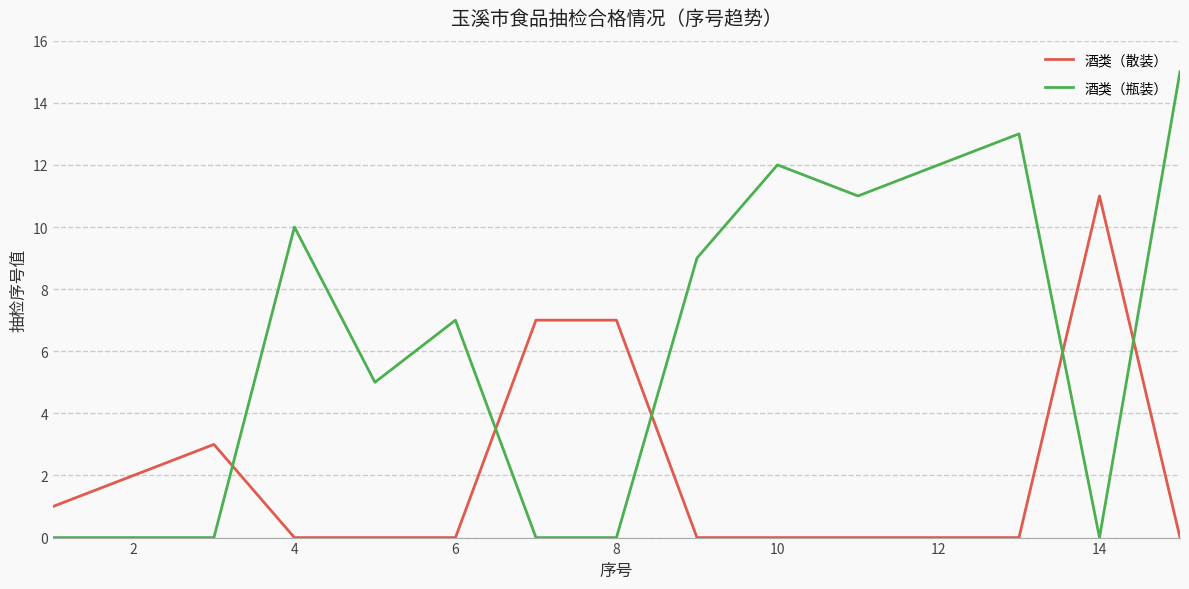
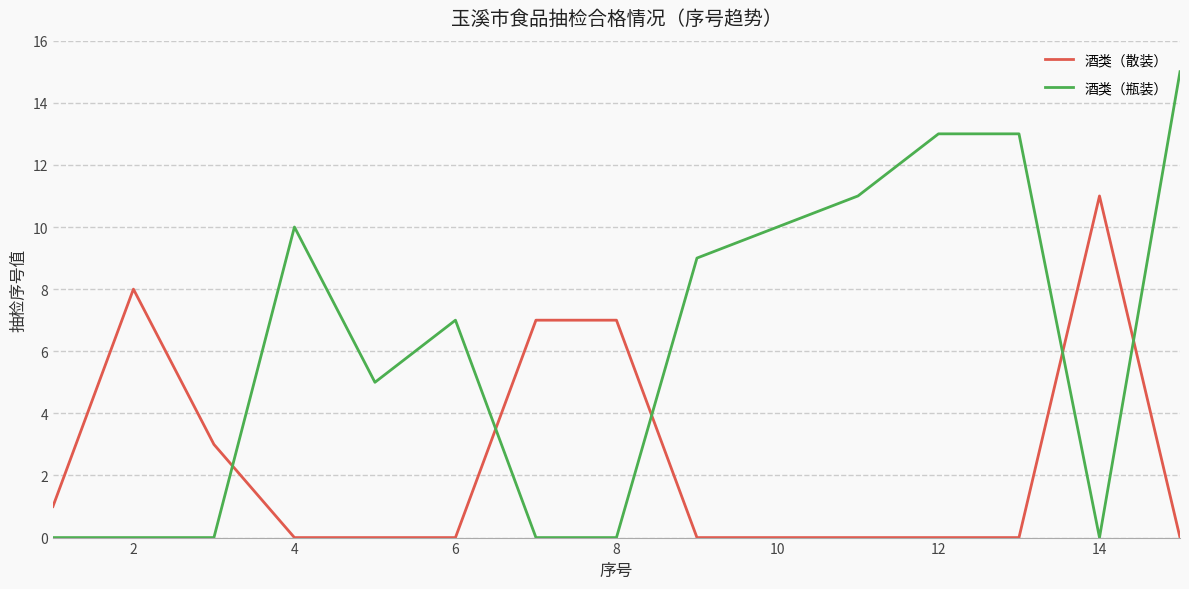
酒类（散装）, 2: 2 -> 8
酒类（瓶装）, 10: 12 -> 10
酒类（瓶装）, 12: 12 -> 13
